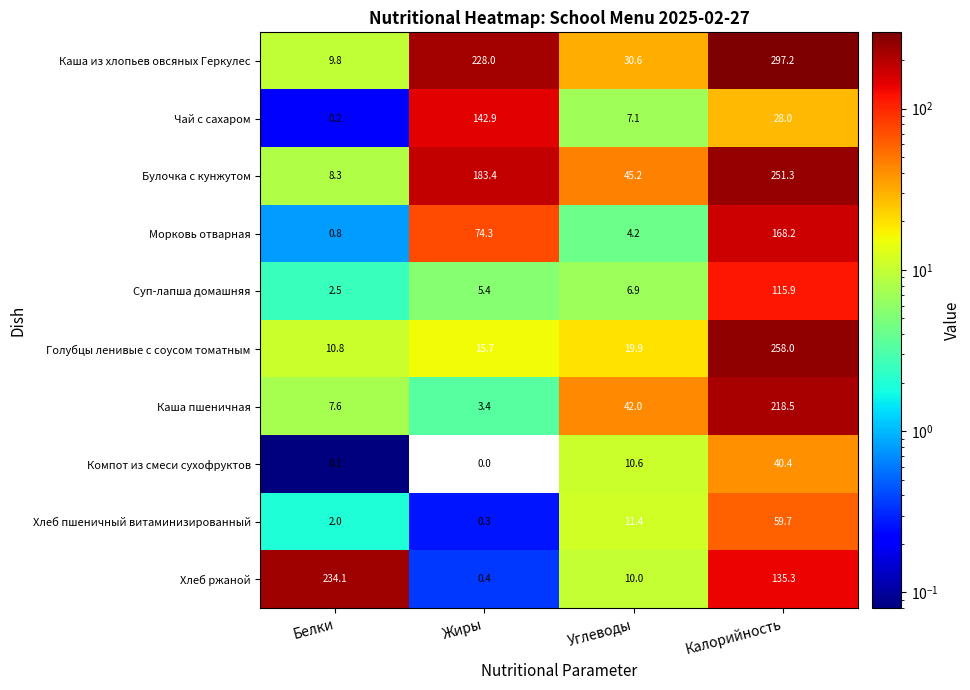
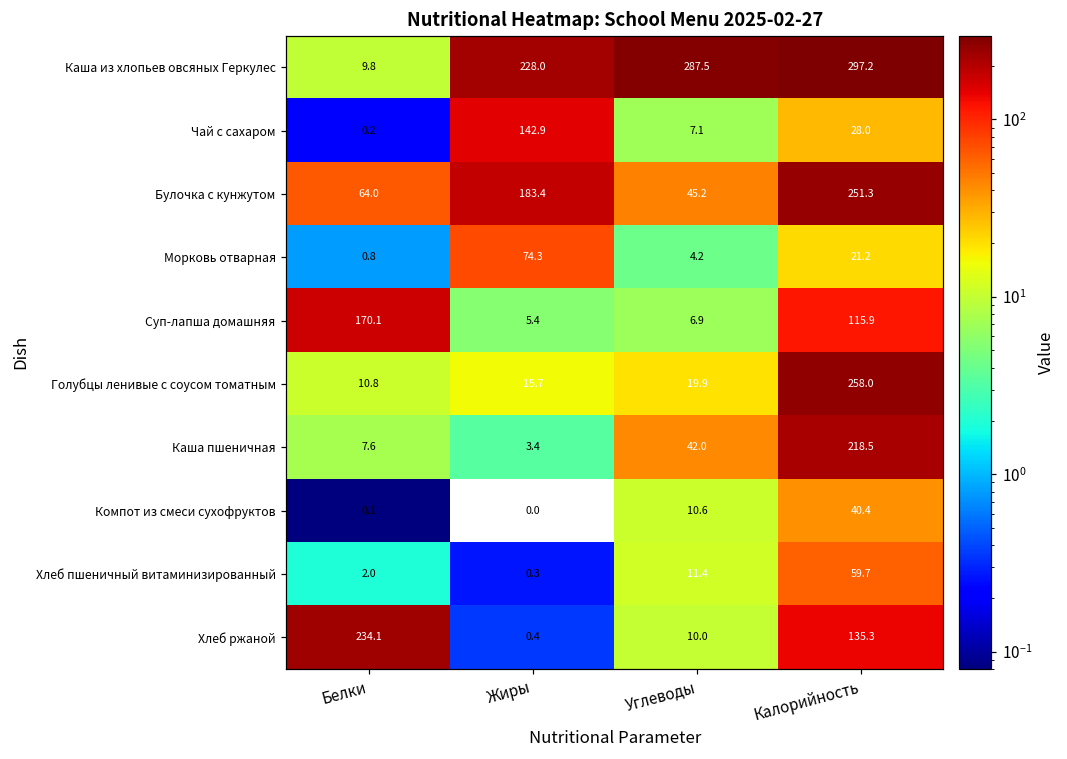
Каша из хлопьев овсяных Геркулес, Углеводы: 30.6 -> 287.5
Булочка с кунжутом, Белки: 8.3 -> 64.0
Морковь отварная, Калорийность: 168.2 -> 21.2
Суп-лапша домашняя, Белки: 2.5 -> 170.1
